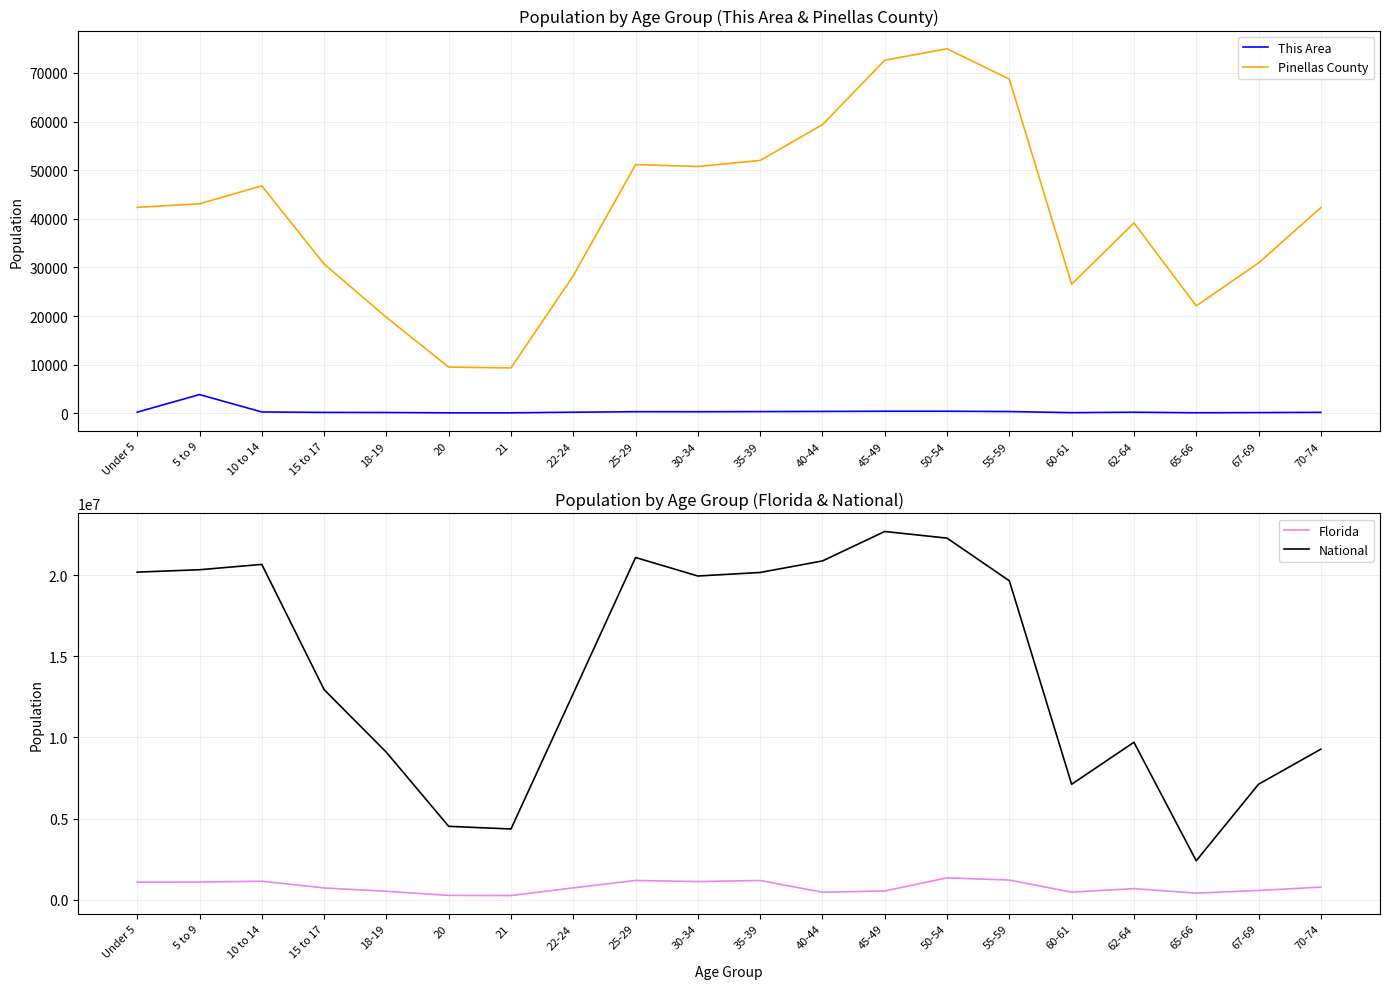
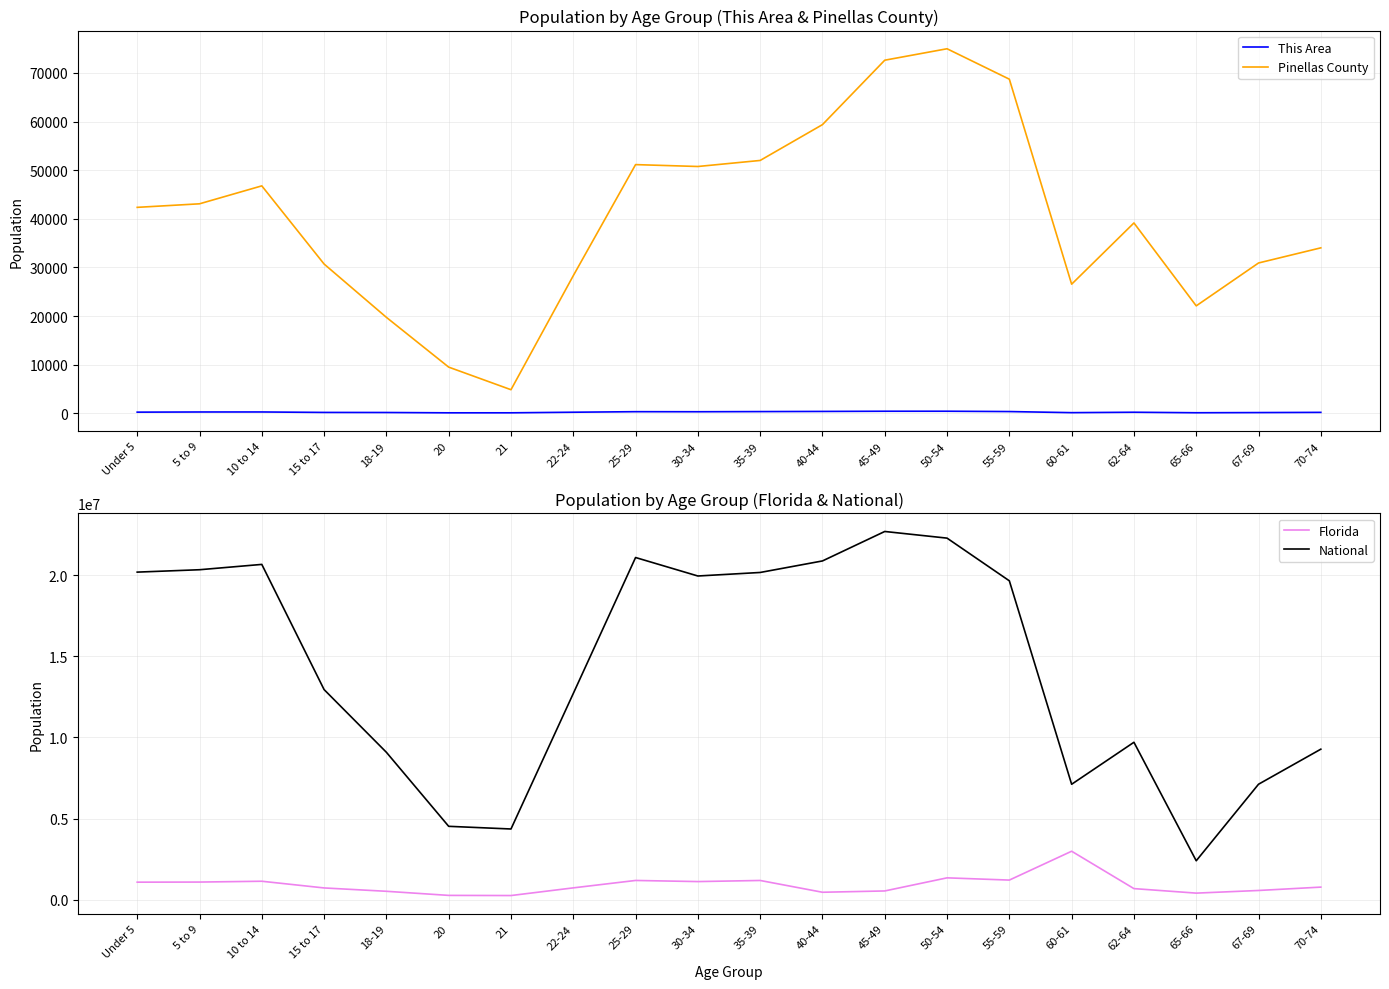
Population by Age Group (This Area & Pinellas County), This Area, 5 to 9: 4000 -> 0
Population by Age Group (This Area & Pinellas County), Pinellas County, 21: 9000 -> 5000
Population by Age Group (This Area & Pinellas County), Pinellas County, 70-74: 42000 -> 34000
Population by Age Group (Florida & National), Florida, 60-61: 500000 -> 3000000
